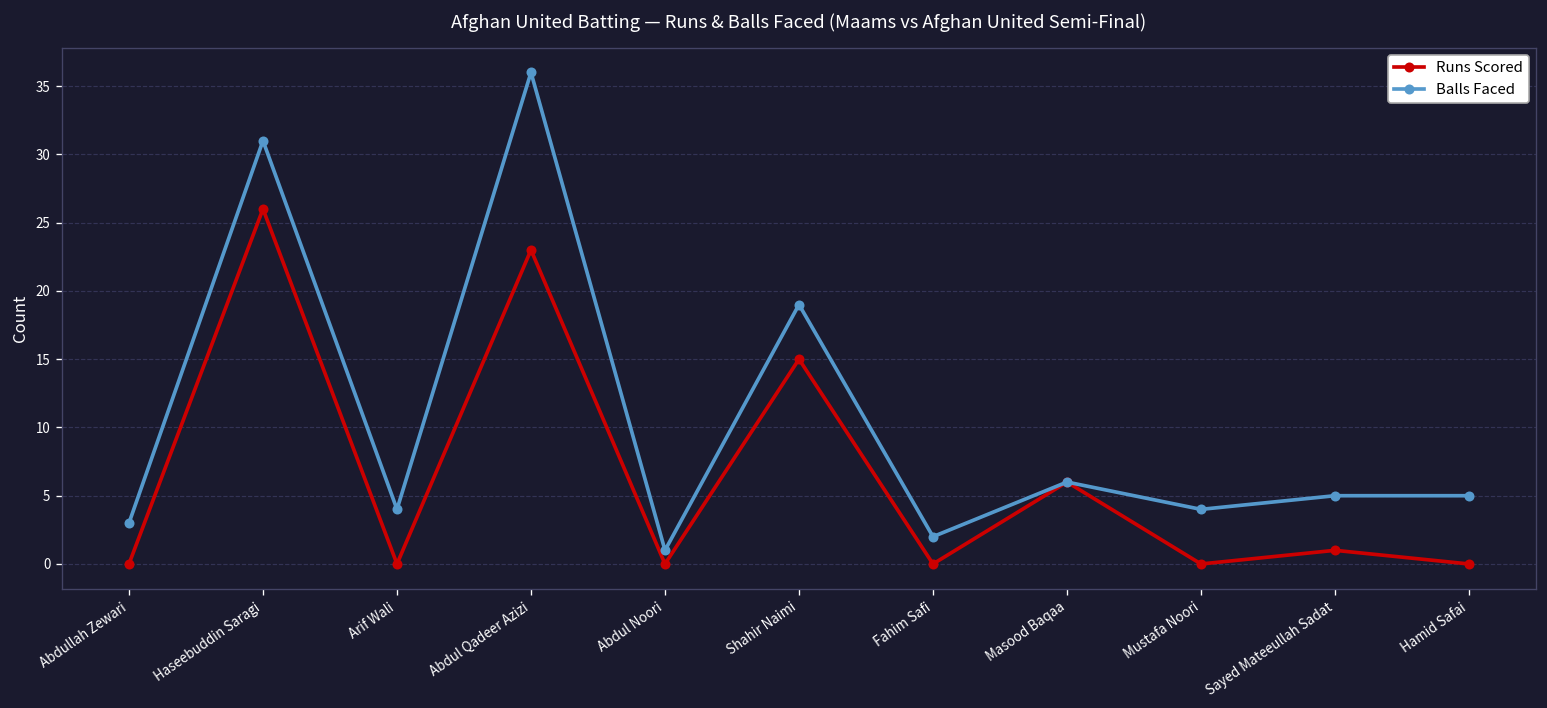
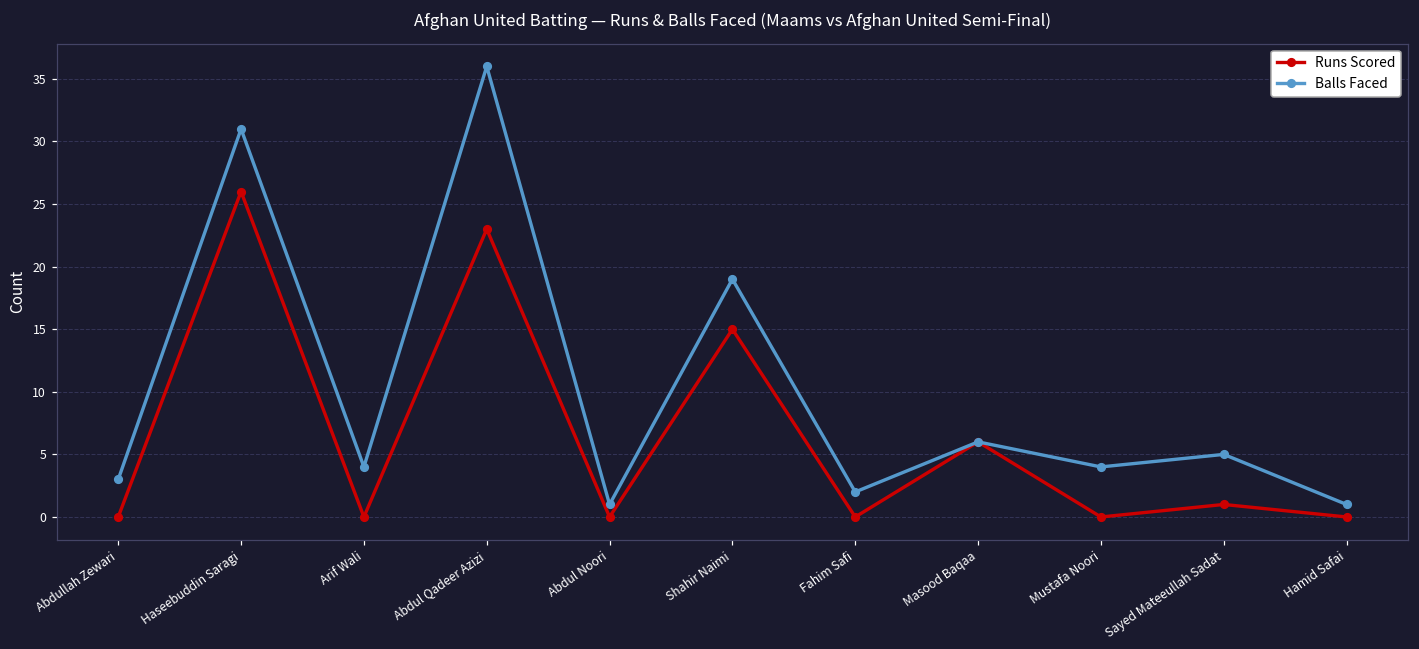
Balls Faced, Hamid Safai: 5 -> 1
